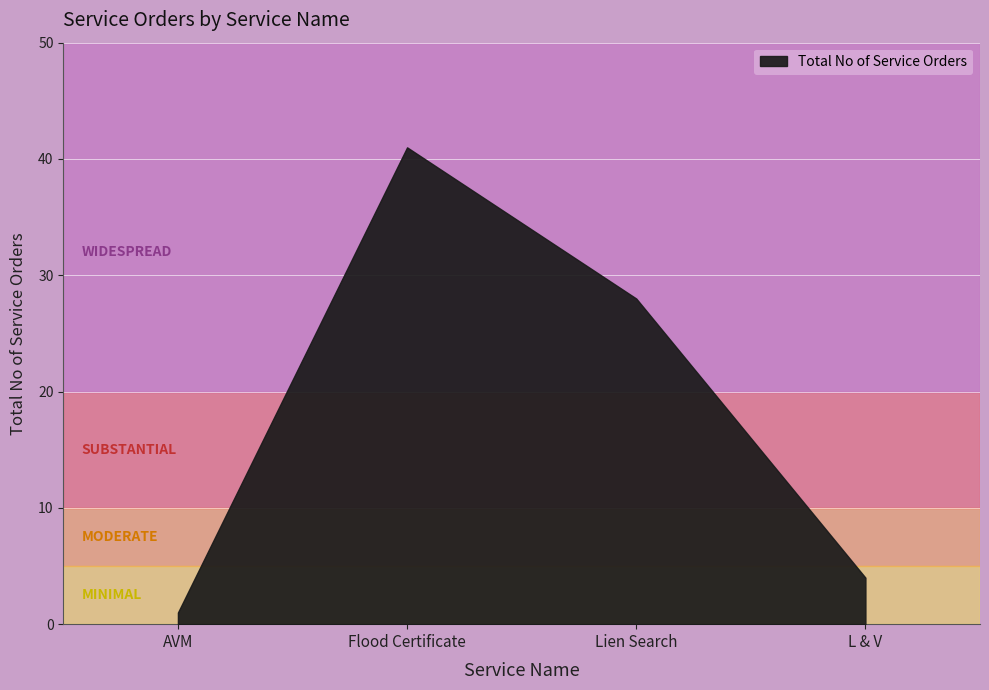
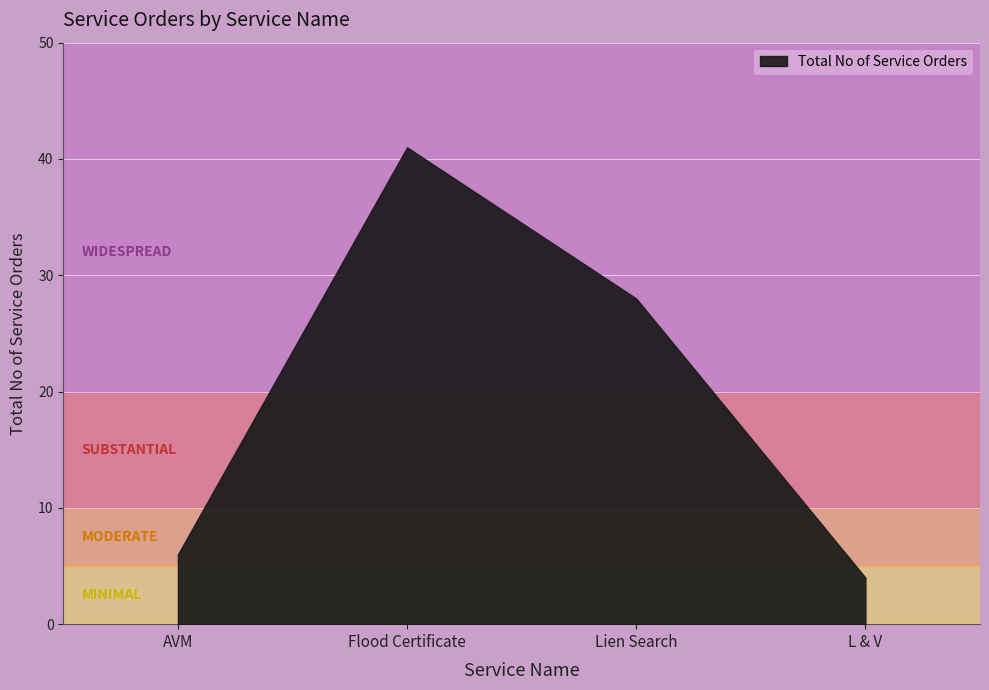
AVM: 1 -> 6
